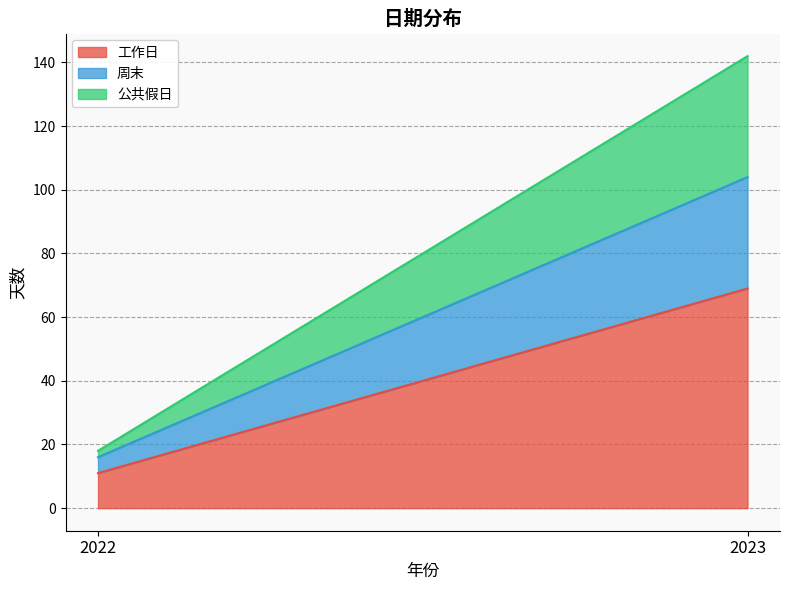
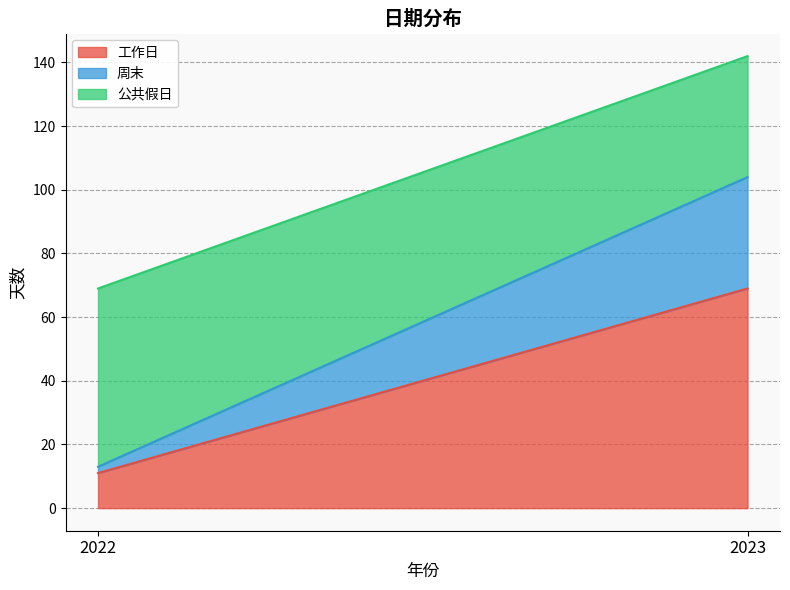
周末, 2022: 5 -> 2
公共假日, 2022: 2 -> 56
